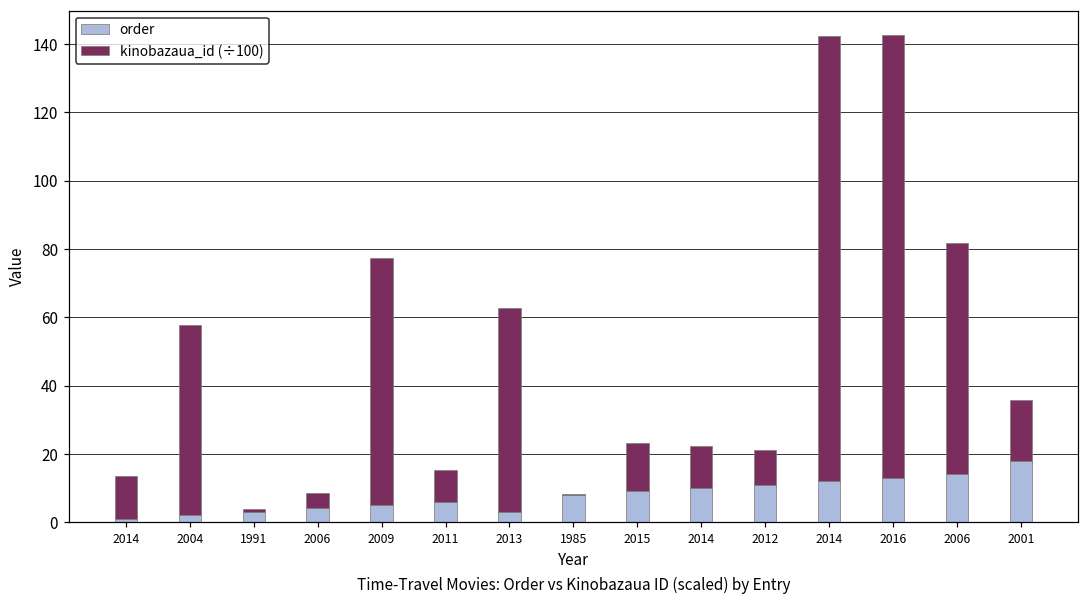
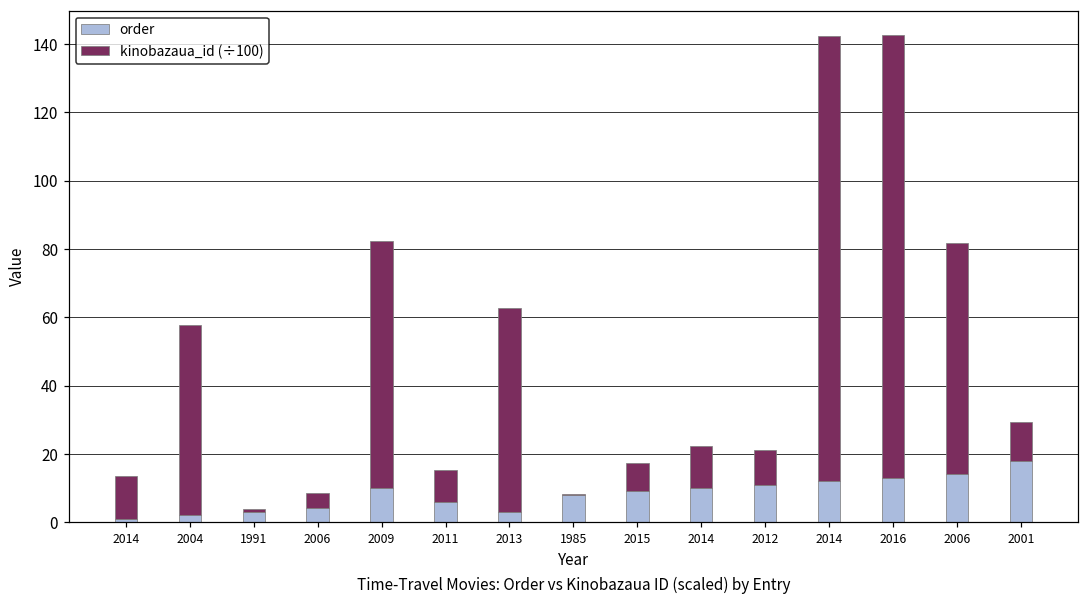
order, 2009: 5 -> 10
kinobazaua_id (÷100), 2015: 14 -> 8
kinobazaua_id (÷100), 2001: 18 -> 11
